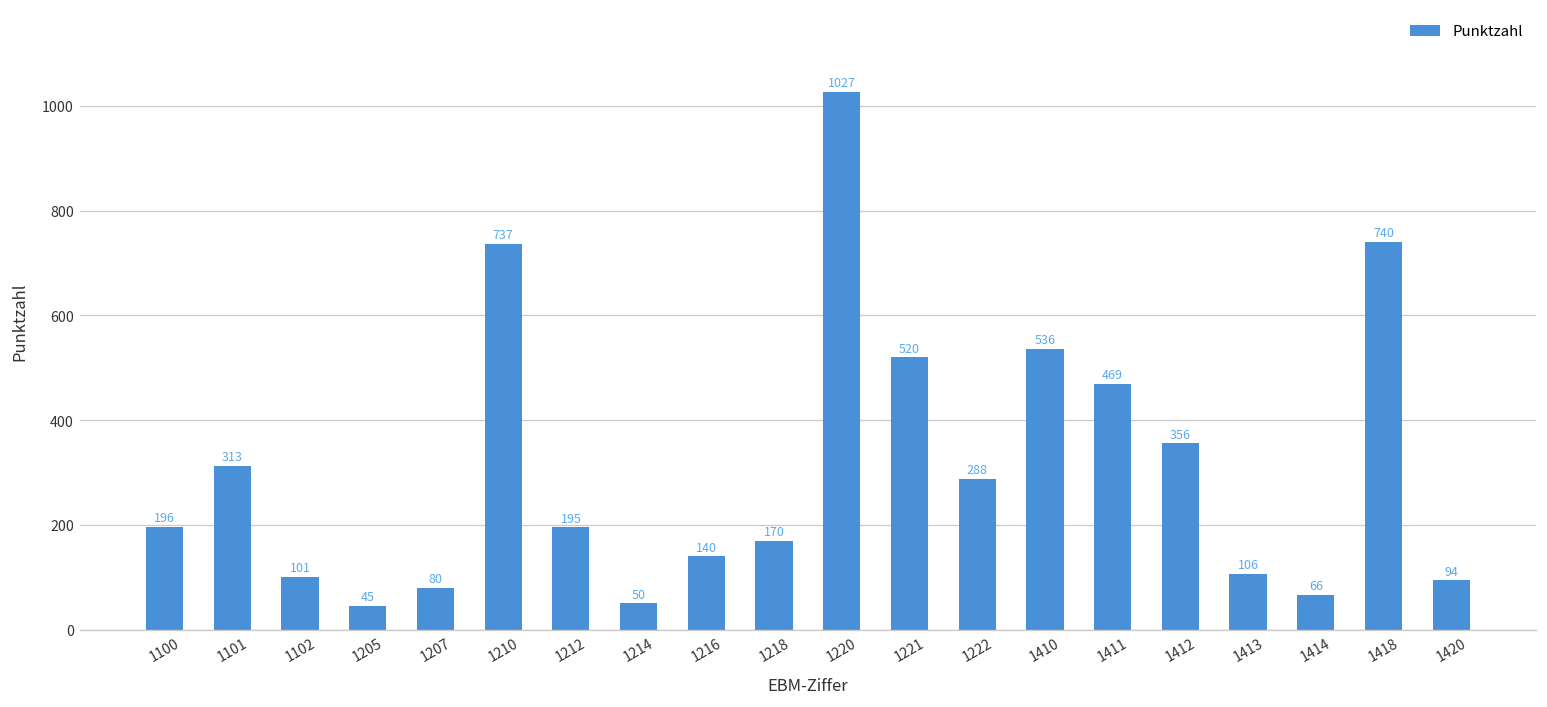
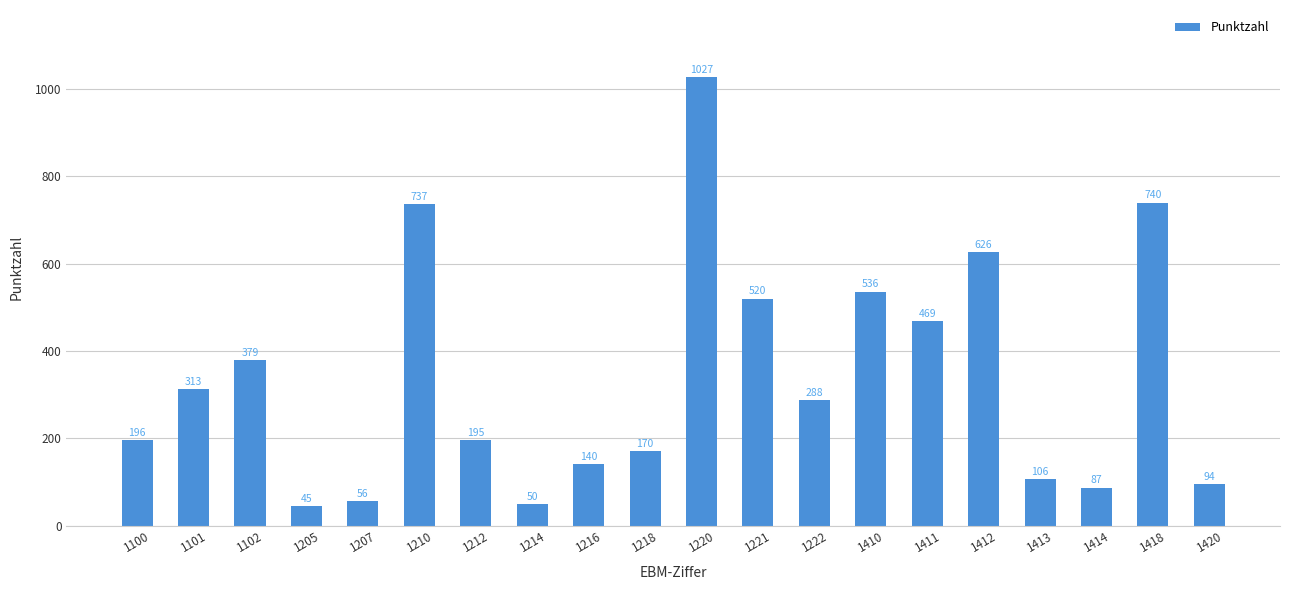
1102: 101 -> 379
1207: 80 -> 56
1412: 356 -> 626
1414: 66 -> 87
